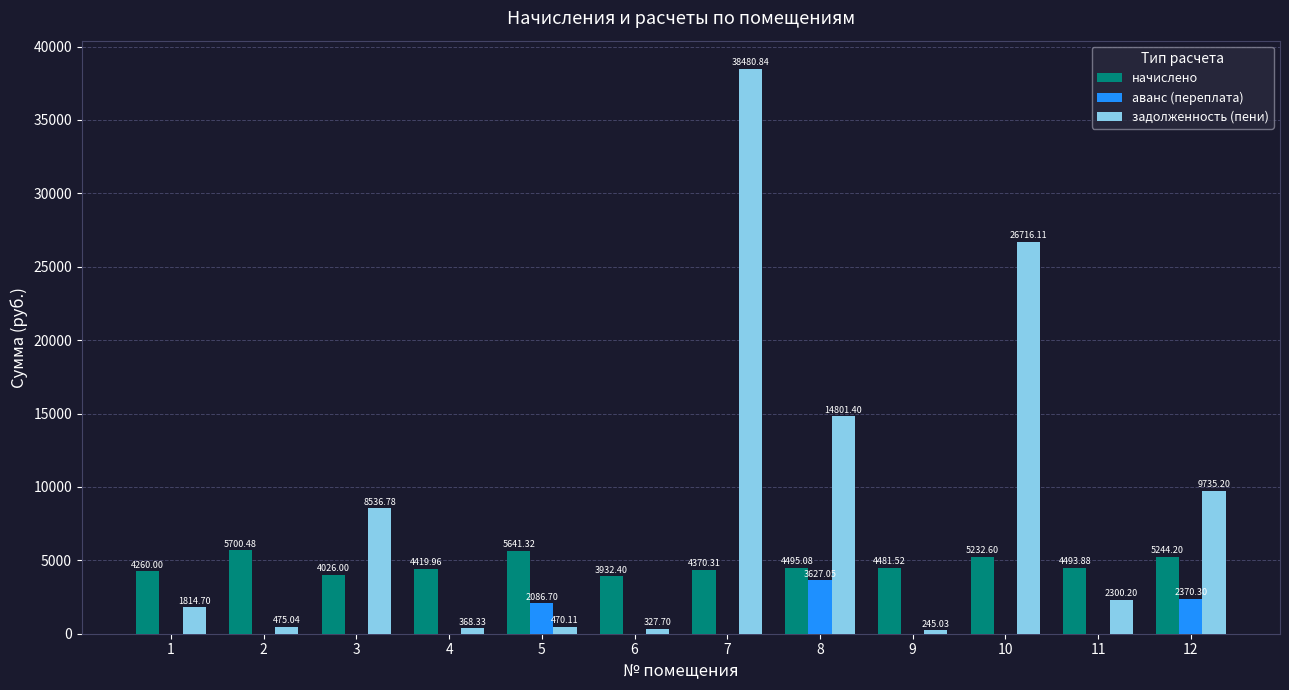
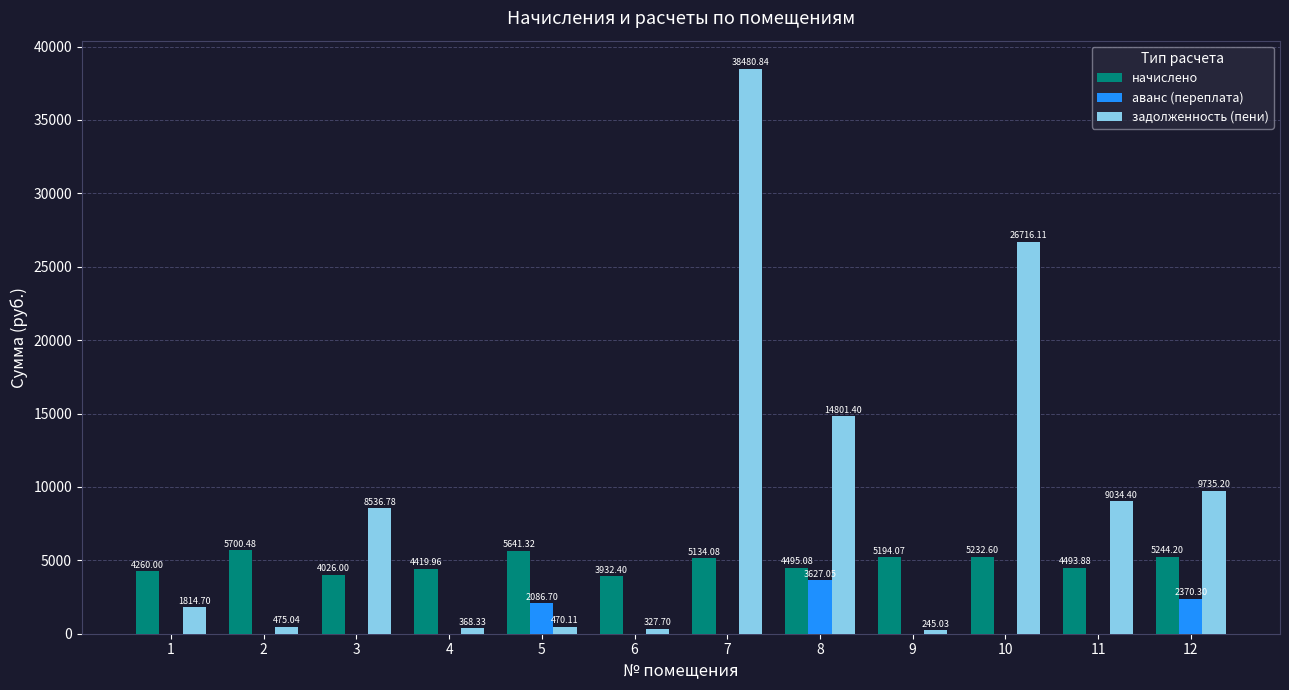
начислено, 7: 4370.31 -> 5134.08
начислено, 9: 4481.52 -> 5194.07
задолженность (пени), 11: 2300.20 -> 9034.40
